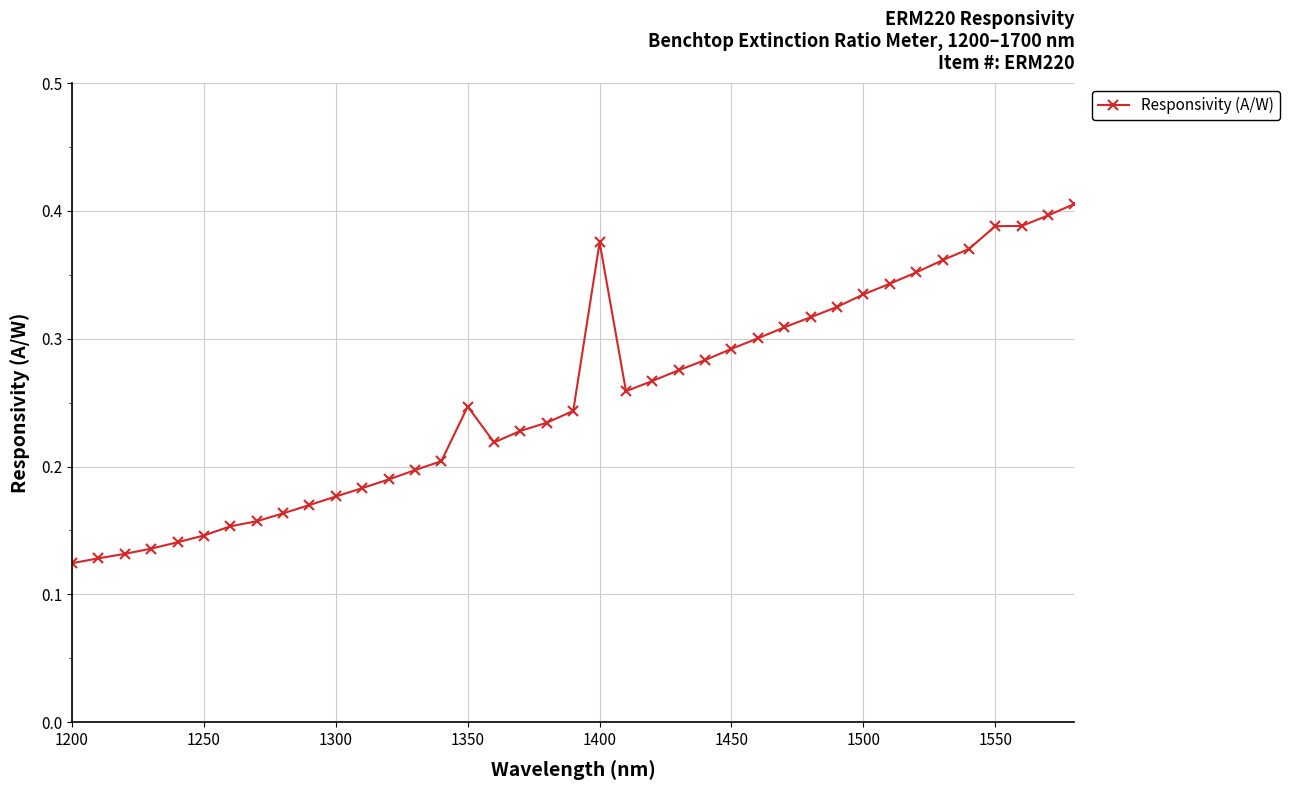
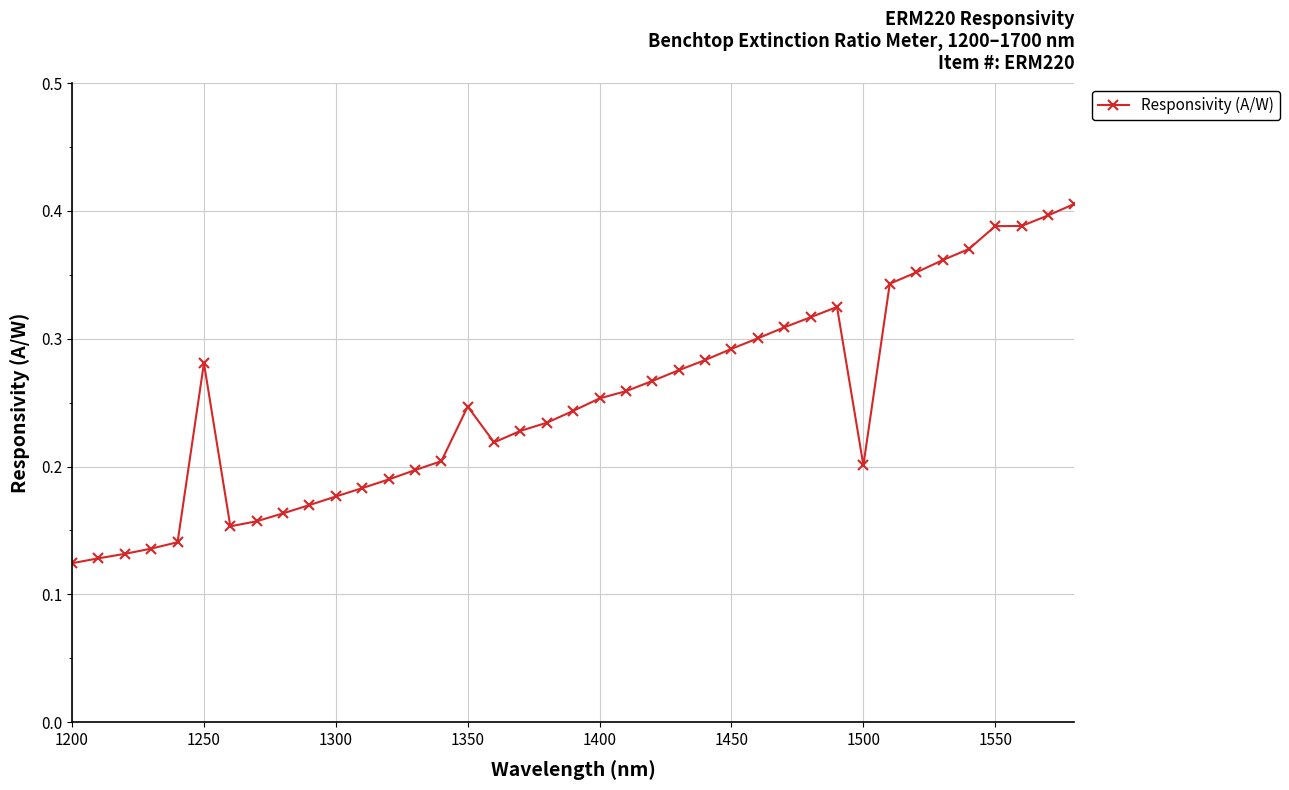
1250: 0.146 -> 0.281
1400: 0.375 -> 0.253
1500: 0.335 -> 0.201
